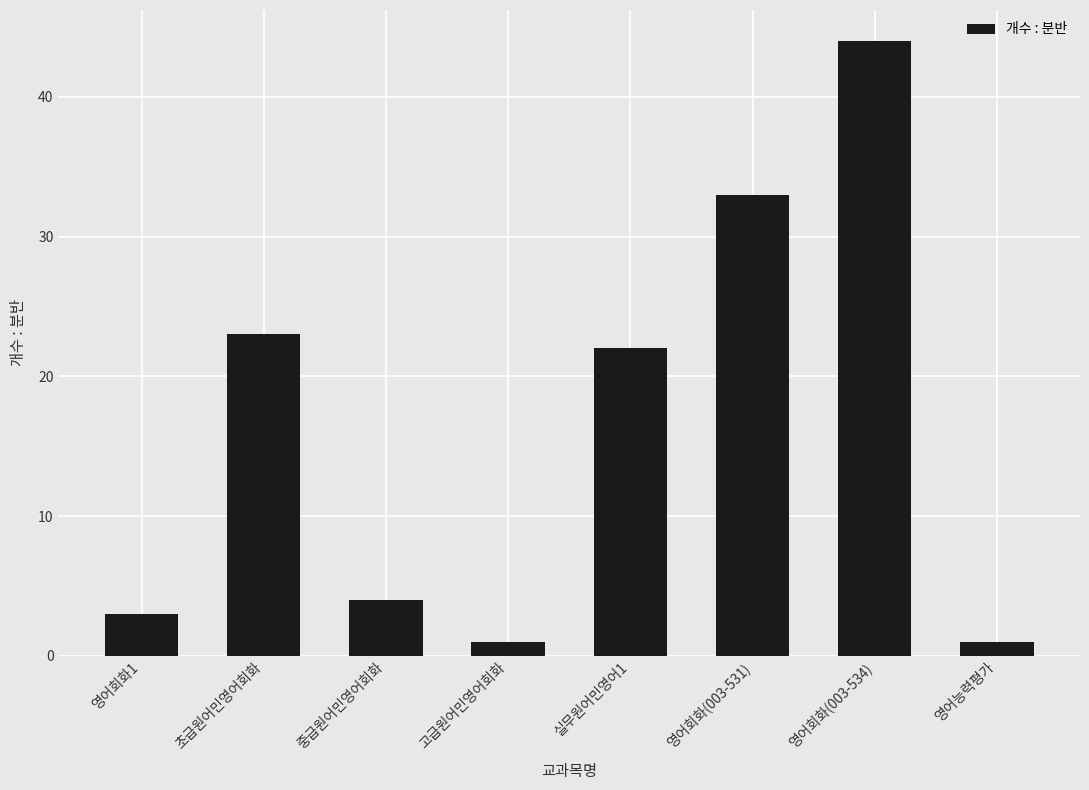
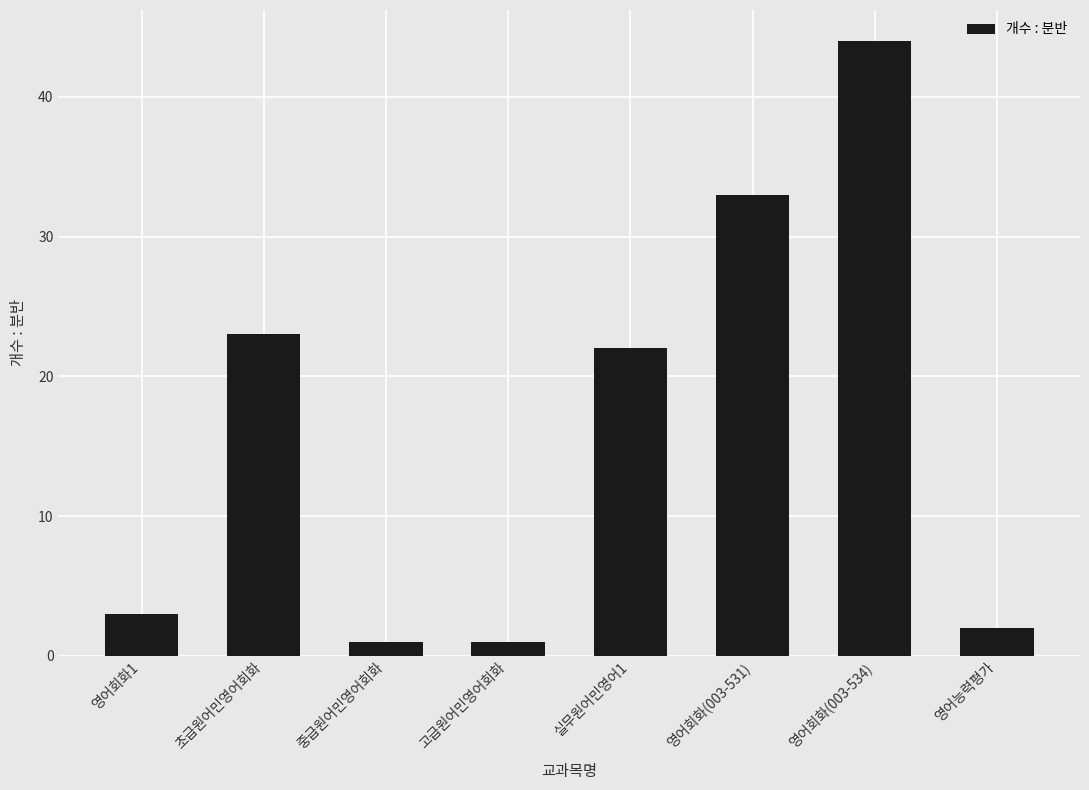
중급원어민영어회화: 4 -> 1
영어능력평가: 1 -> 2
